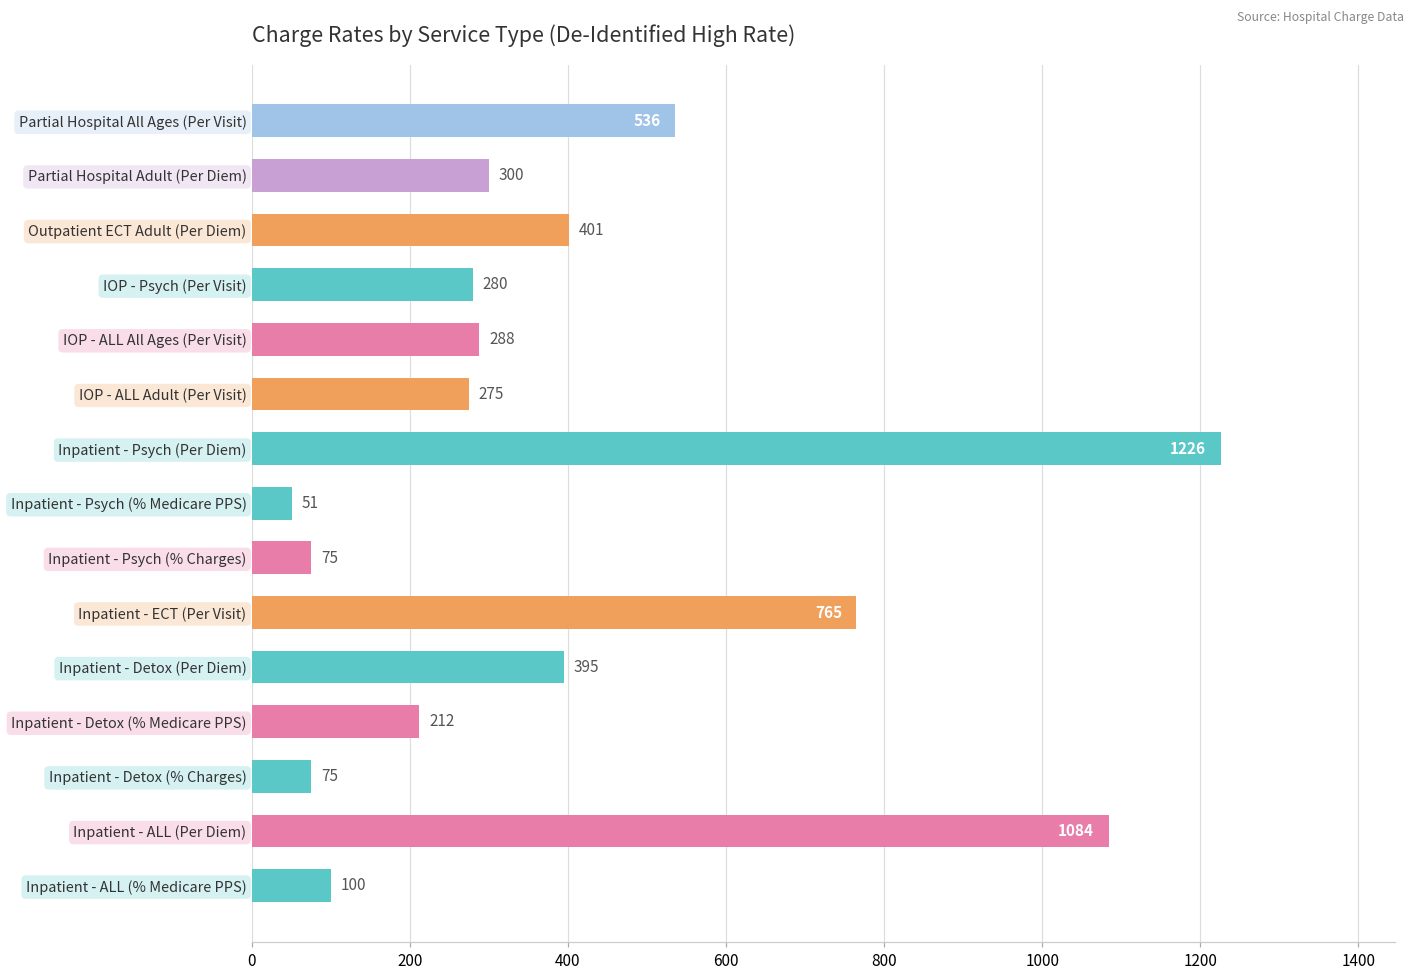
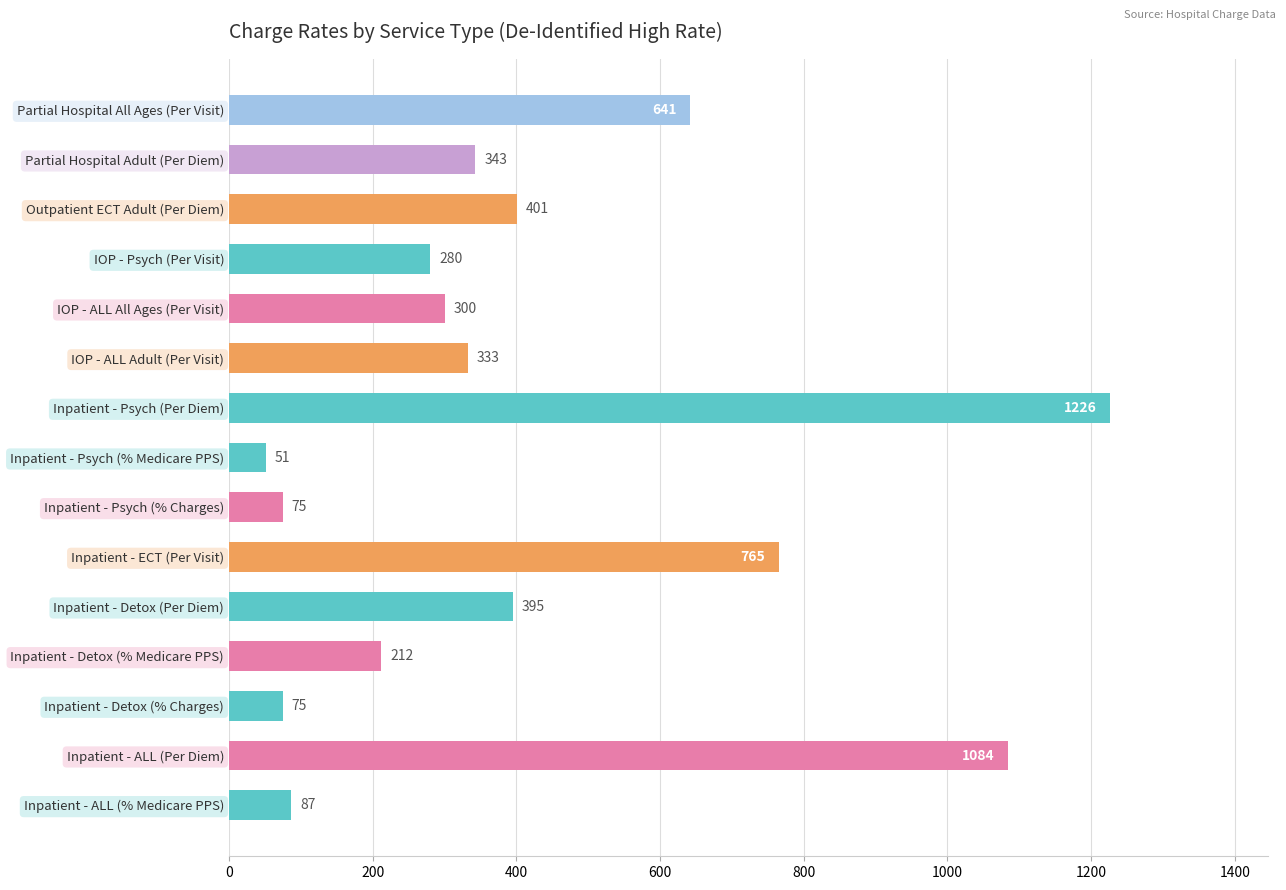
Partial Hospital All Ages (Per Visit): 536 -> 641
Partial Hospital Adult (Per Diem): 300 -> 343
IOP - ALL All Ages (Per Visit): 288 -> 300
IOP - ALL Adult (Per Visit): 275 -> 333
Inpatient - ALL (% Medicare PPS): 100 -> 87
